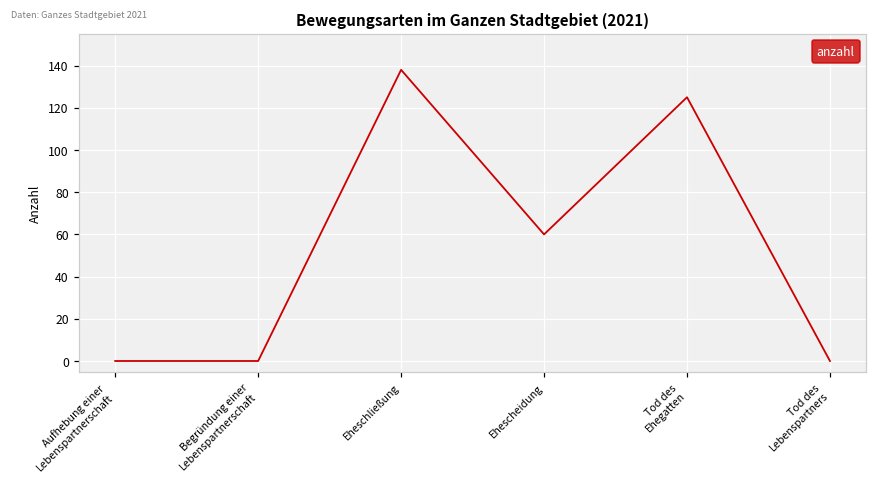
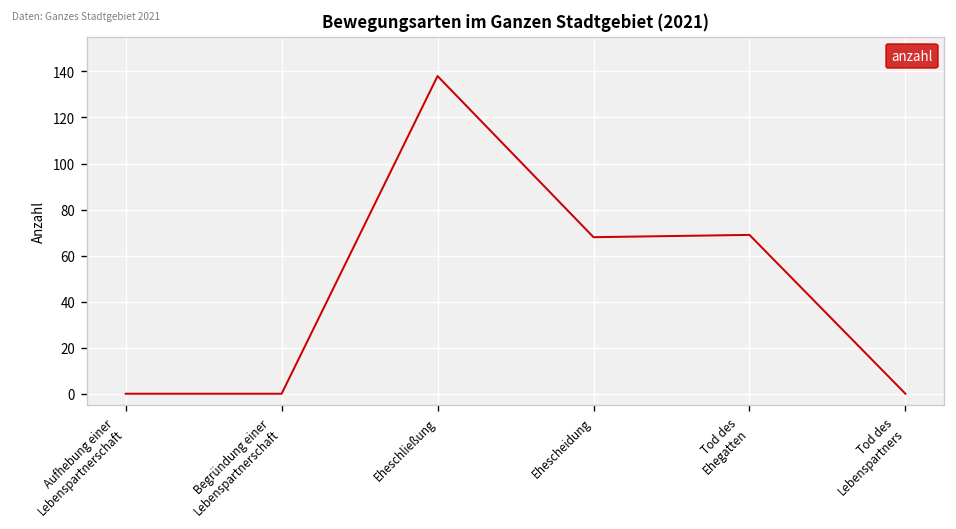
Ehescheidung: 60 -> 68
Tod des Ehegatten: 125 -> 69
